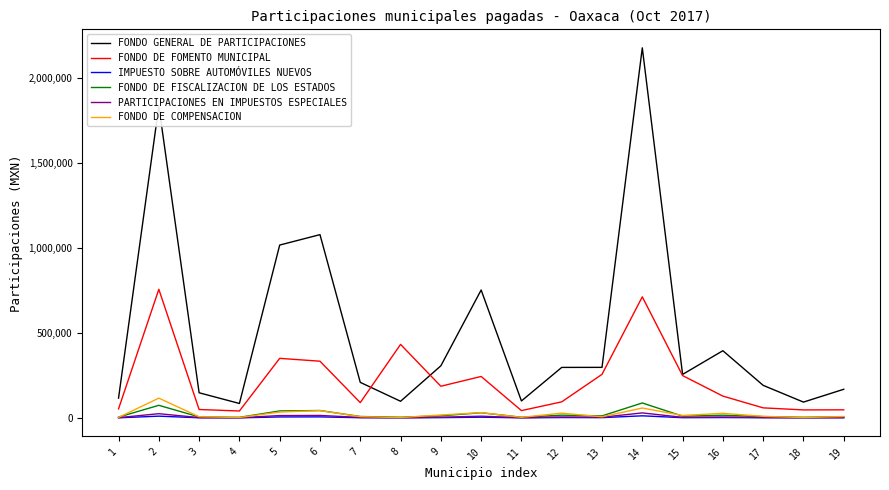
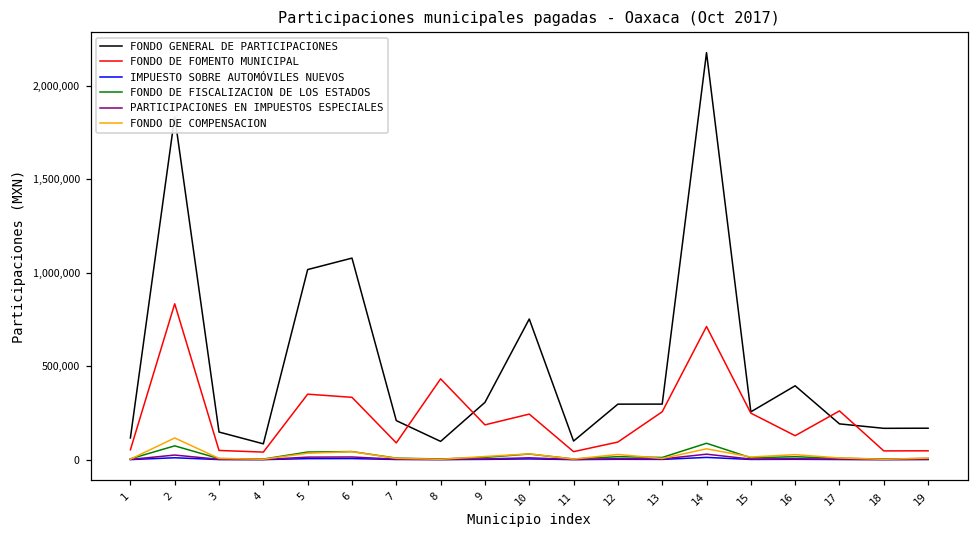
FONDO DE FOMENTO MUNICIPAL, 2: 760,000 -> 830,000
FONDO DE FOMENTO MUNICIPAL, 17: 60,000 -> 260,000
FONDO GENERAL DE PARTICIPACIONES, 18: 90,000 -> 170,000
